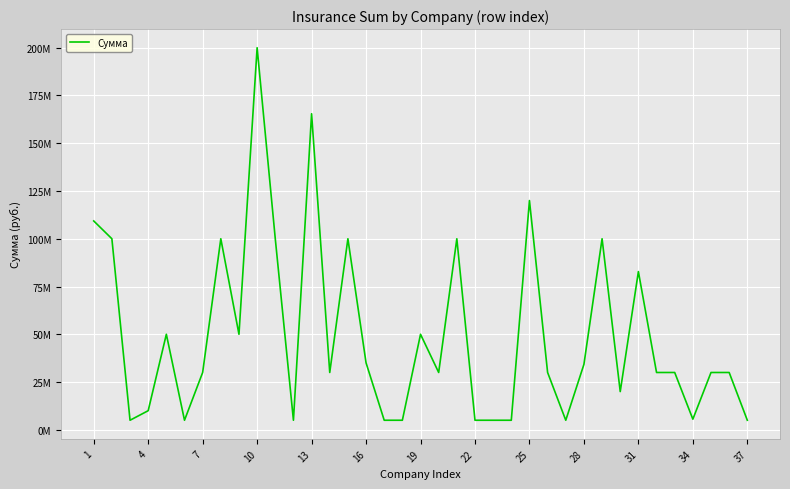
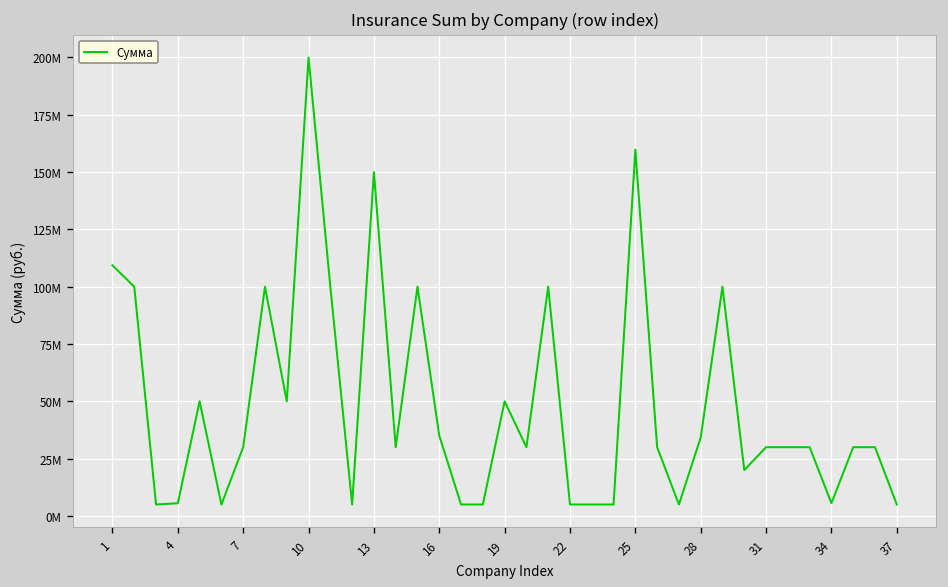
4: 10000000 -> 6000000
13: 165000000 -> 150000000
25: 120000000 -> 160000000
31: 83000000 -> 30000000
